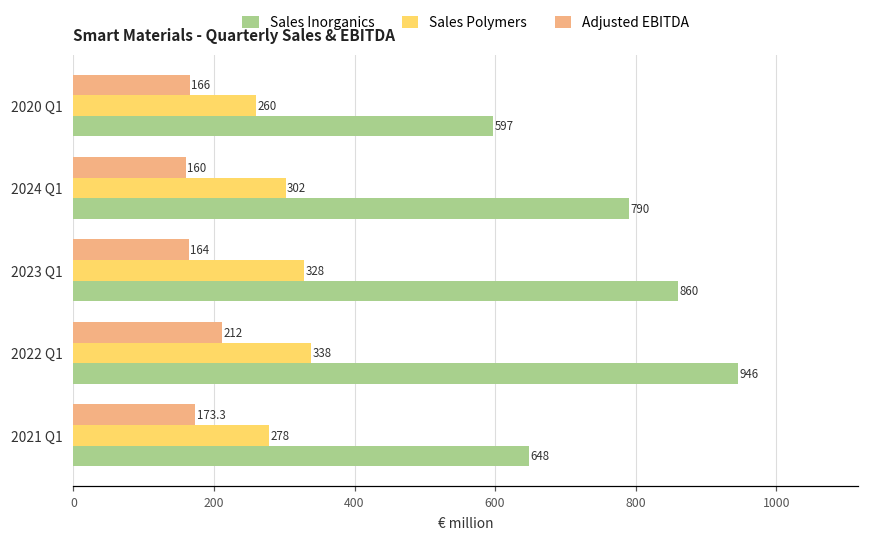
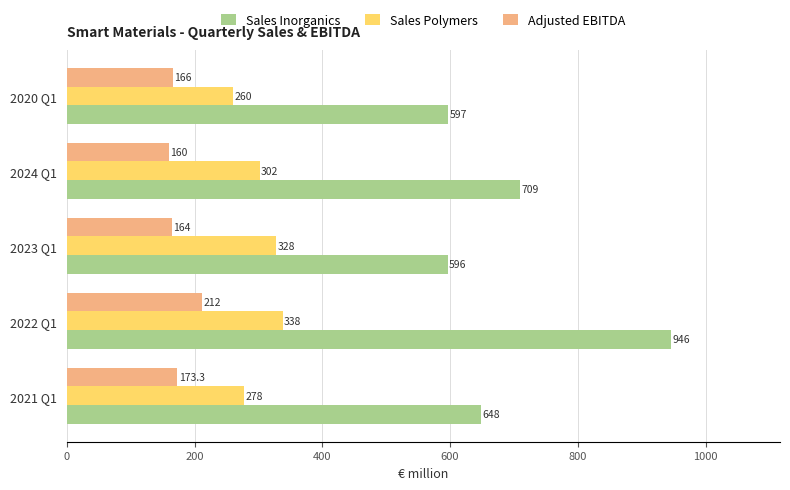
Sales Inorganics, 2024 Q1: 790 -> 709
Sales Inorganics, 2023 Q1: 860 -> 596
